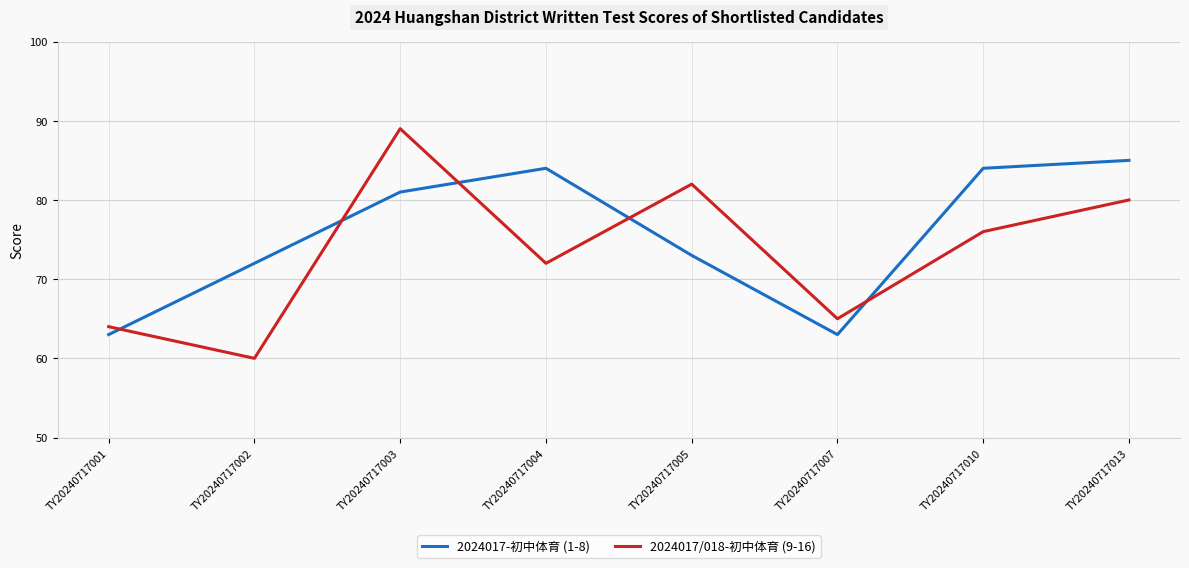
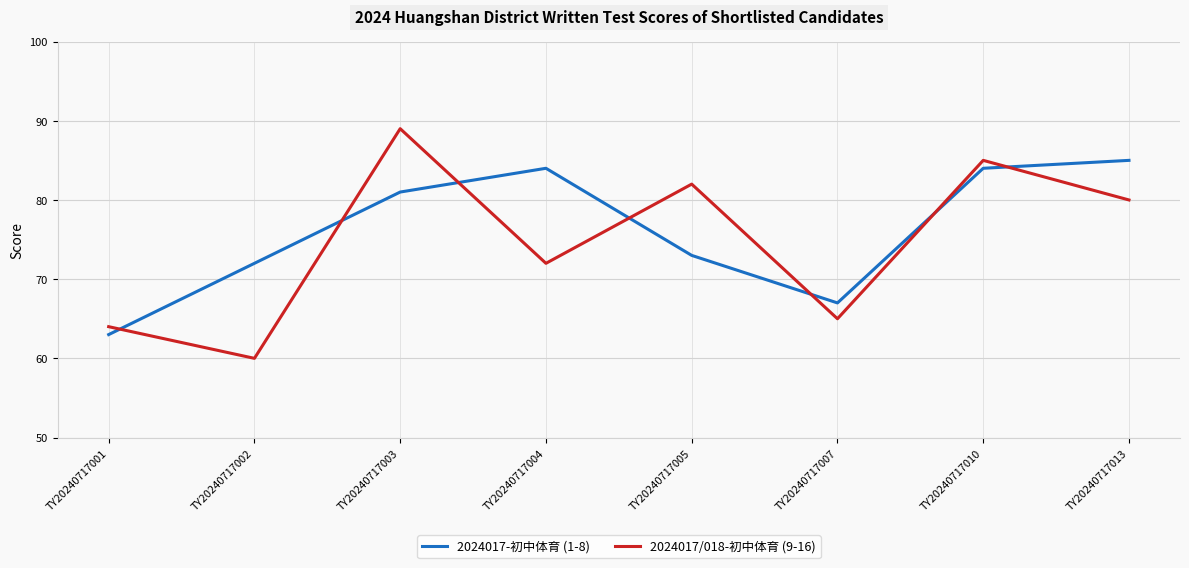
2024017-初中体育 (1-8), TY20240717007: 63 -> 67
2024017/018-初中体育 (9-16), TY20240717010: 76 -> 85
